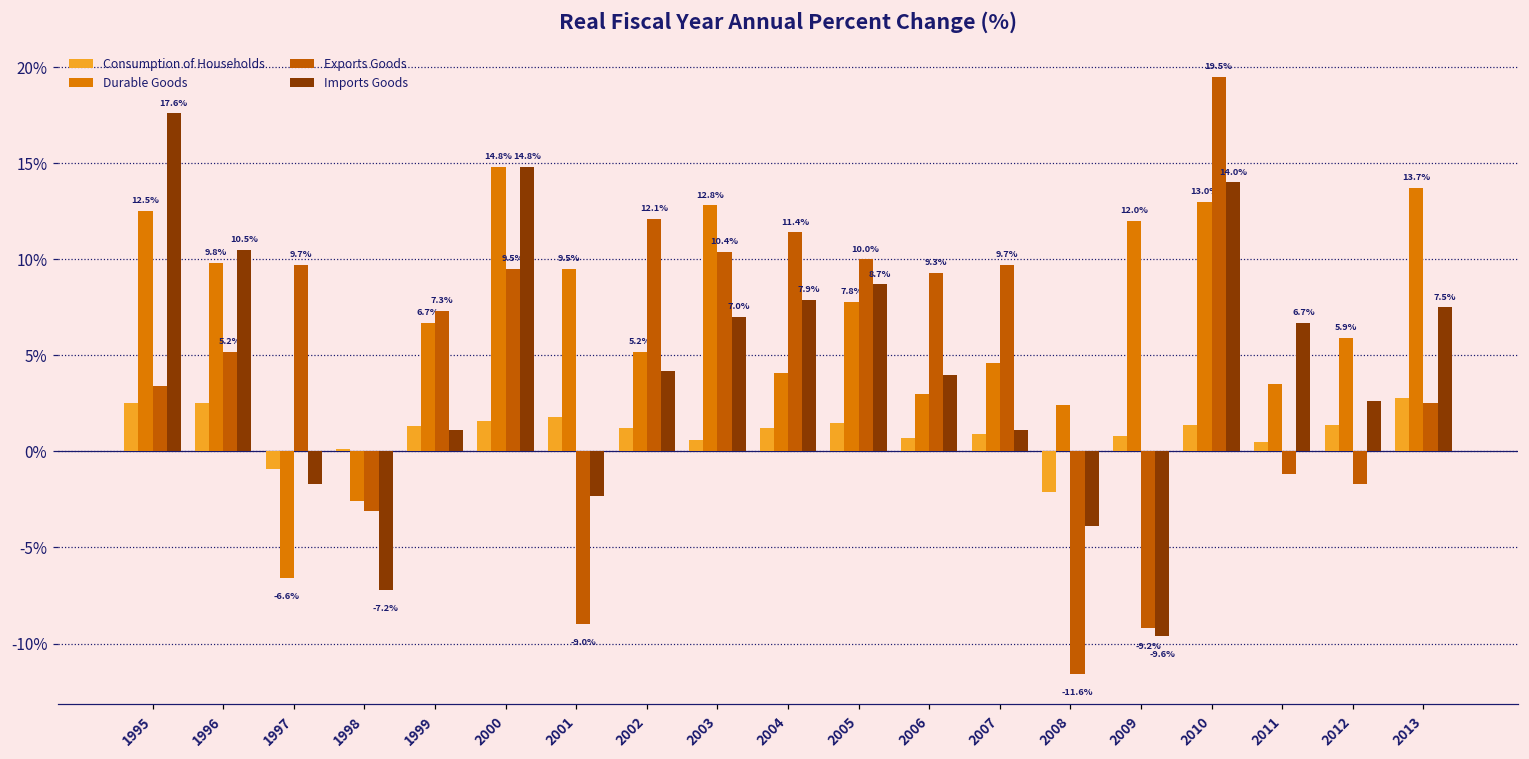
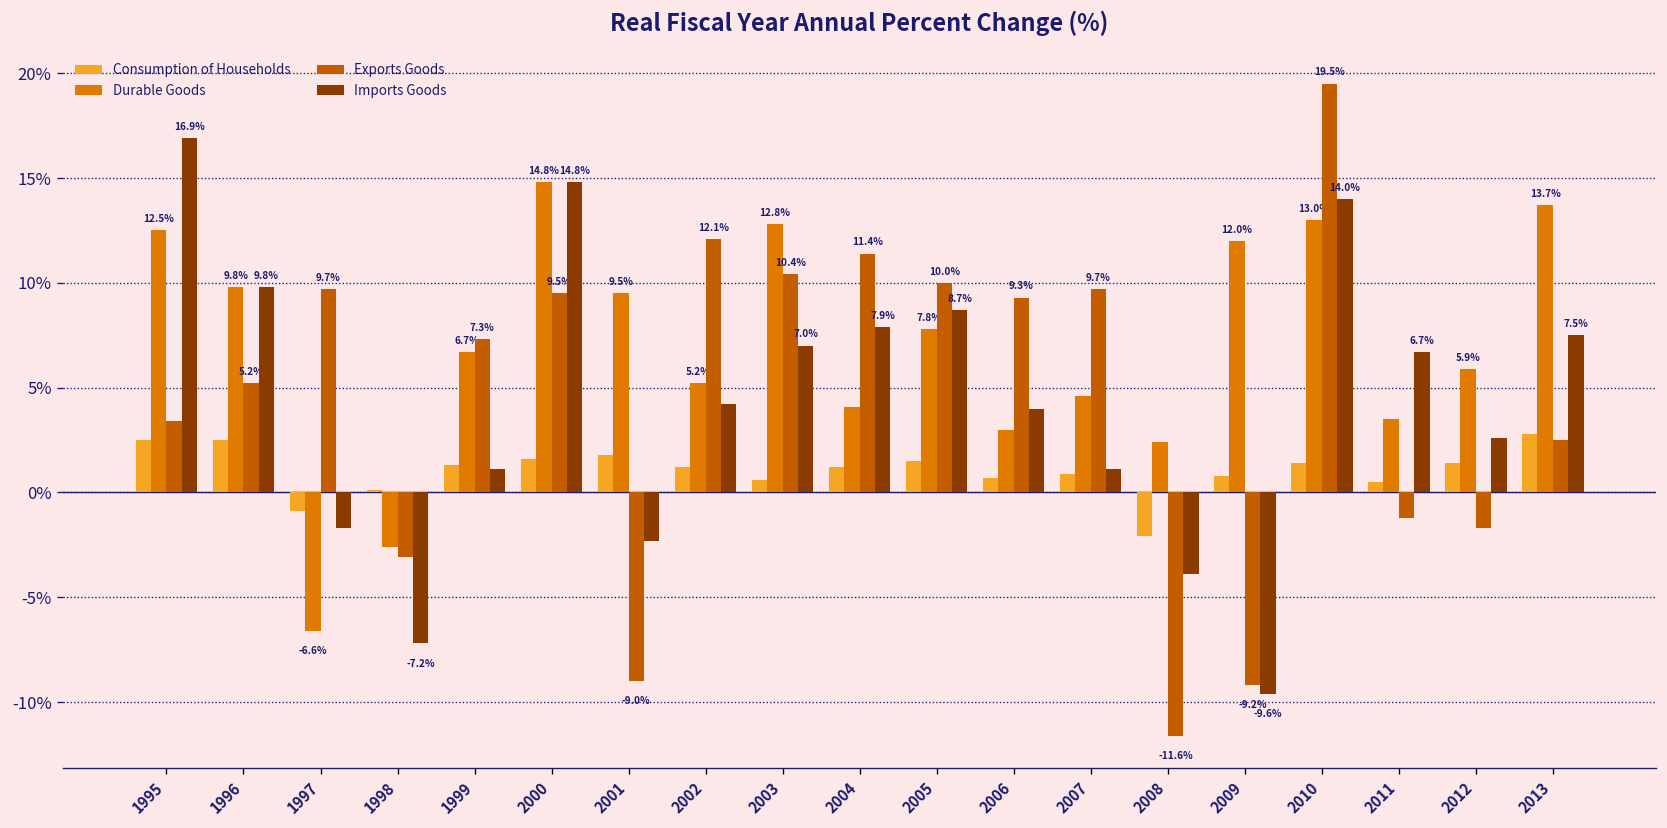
Imports Goods, 1995: 17.6% -> 16.9%
Imports Goods, 1996: 10.5% -> 9.8%
